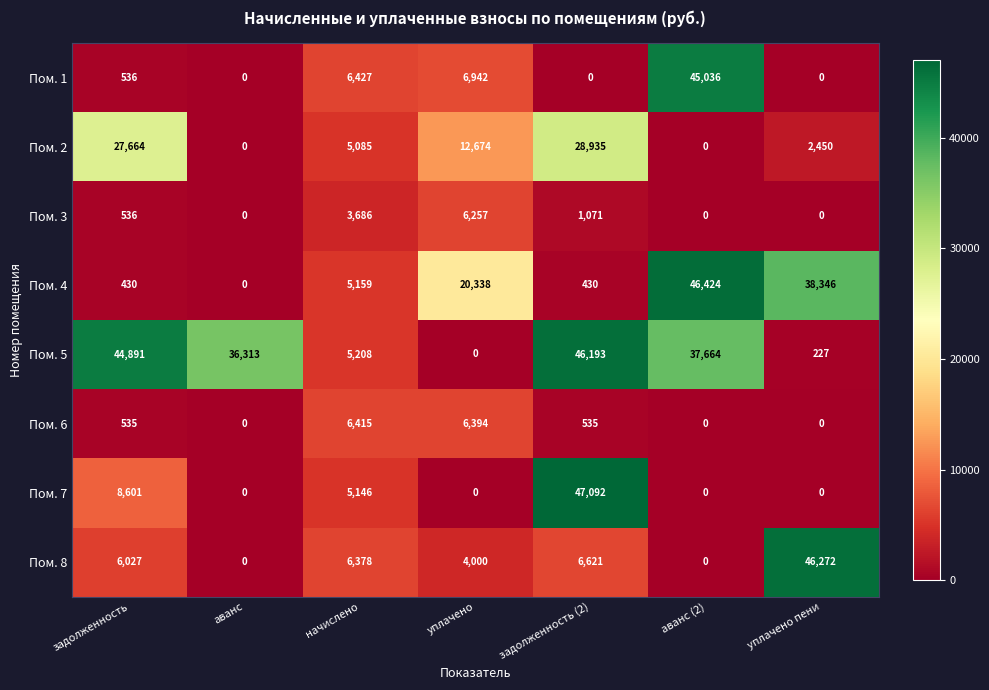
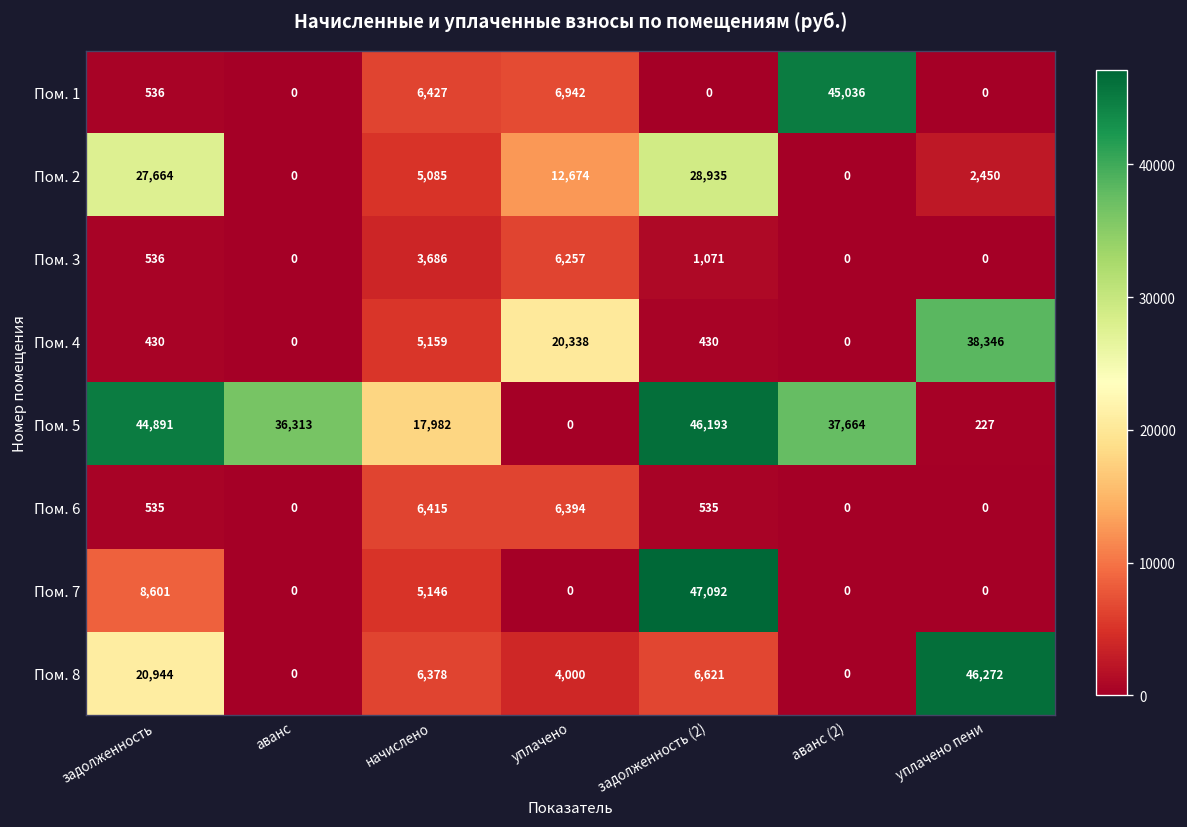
Пом. 4, аванс (2): 46,424 -> 0
Пом. 5, начислено: 5,208 -> 17,982
Пом. 8, задолженность: 6,027 -> 20,944
